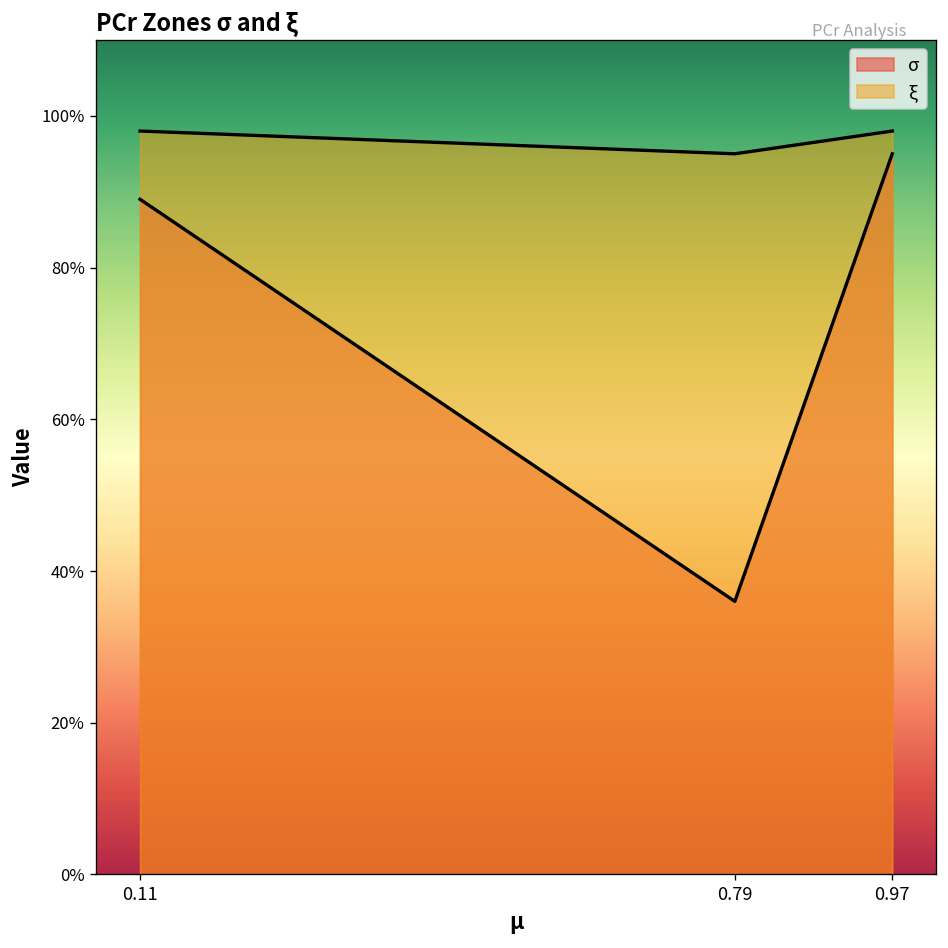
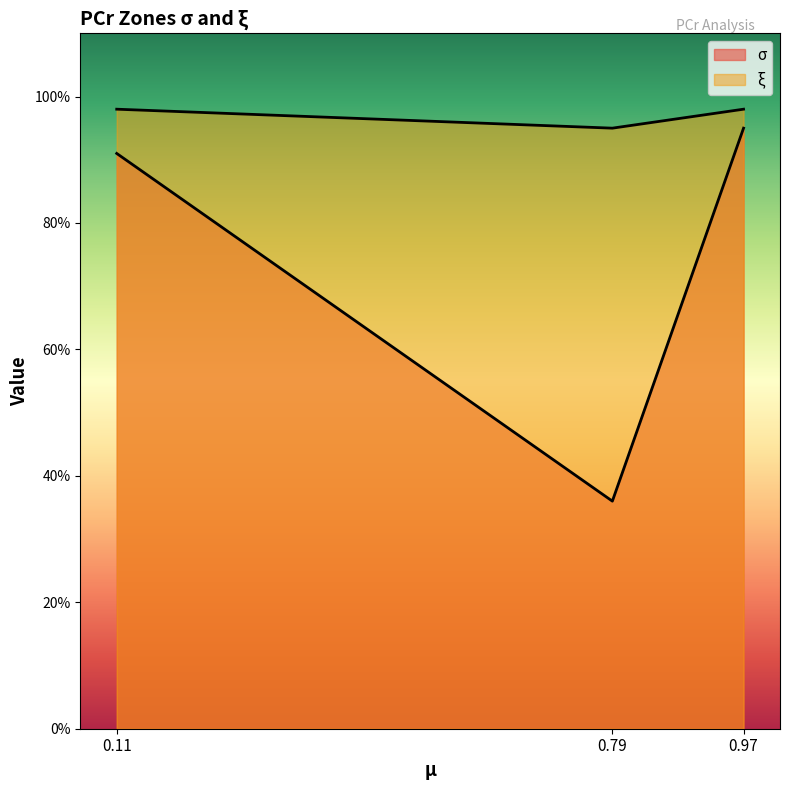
σ, 0.11: 89% -> 91%
